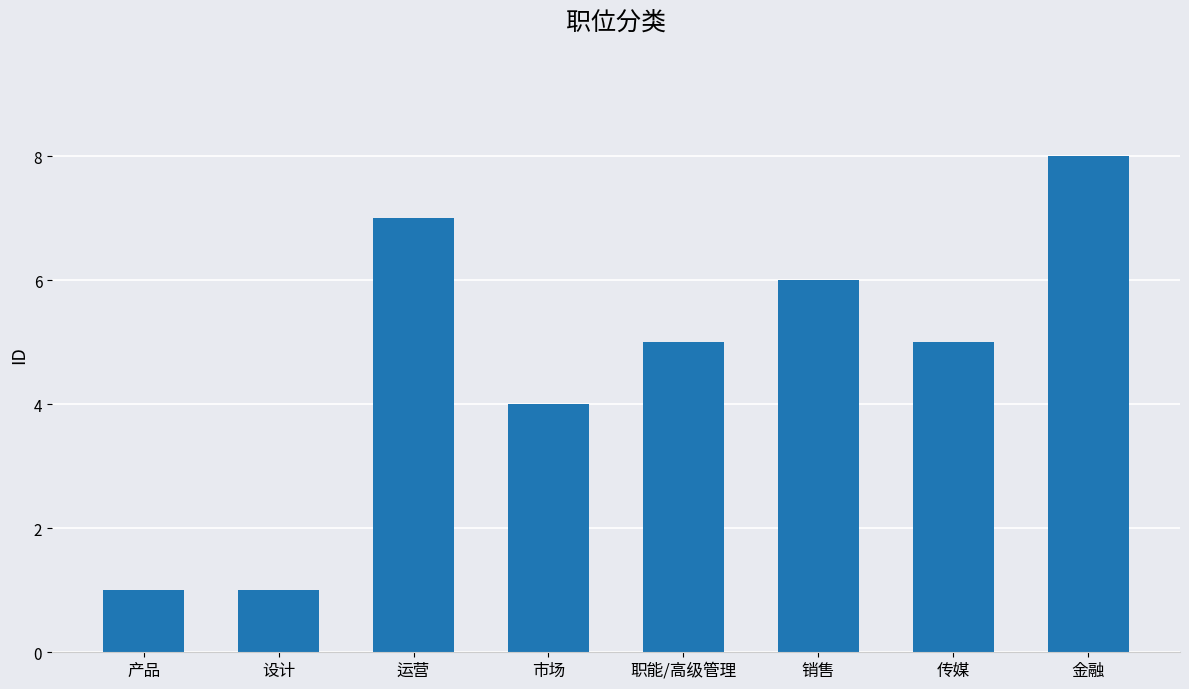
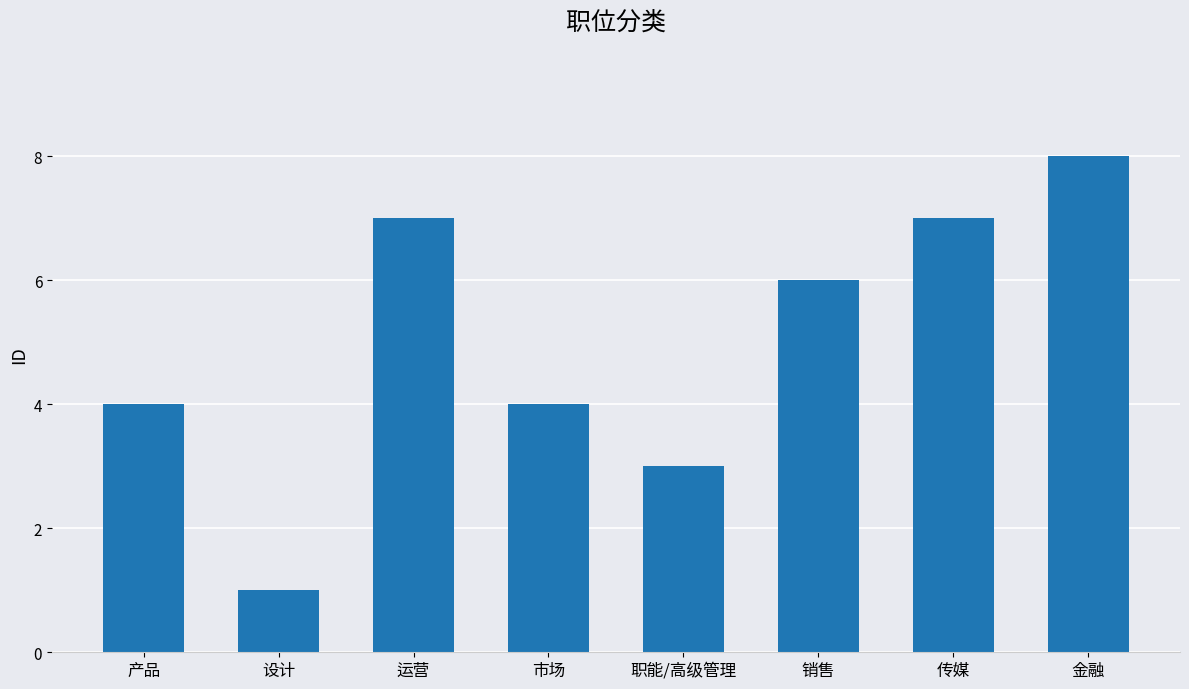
产品: 1 -> 4
职能/高级管理: 5 -> 3
传媒: 5 -> 7
